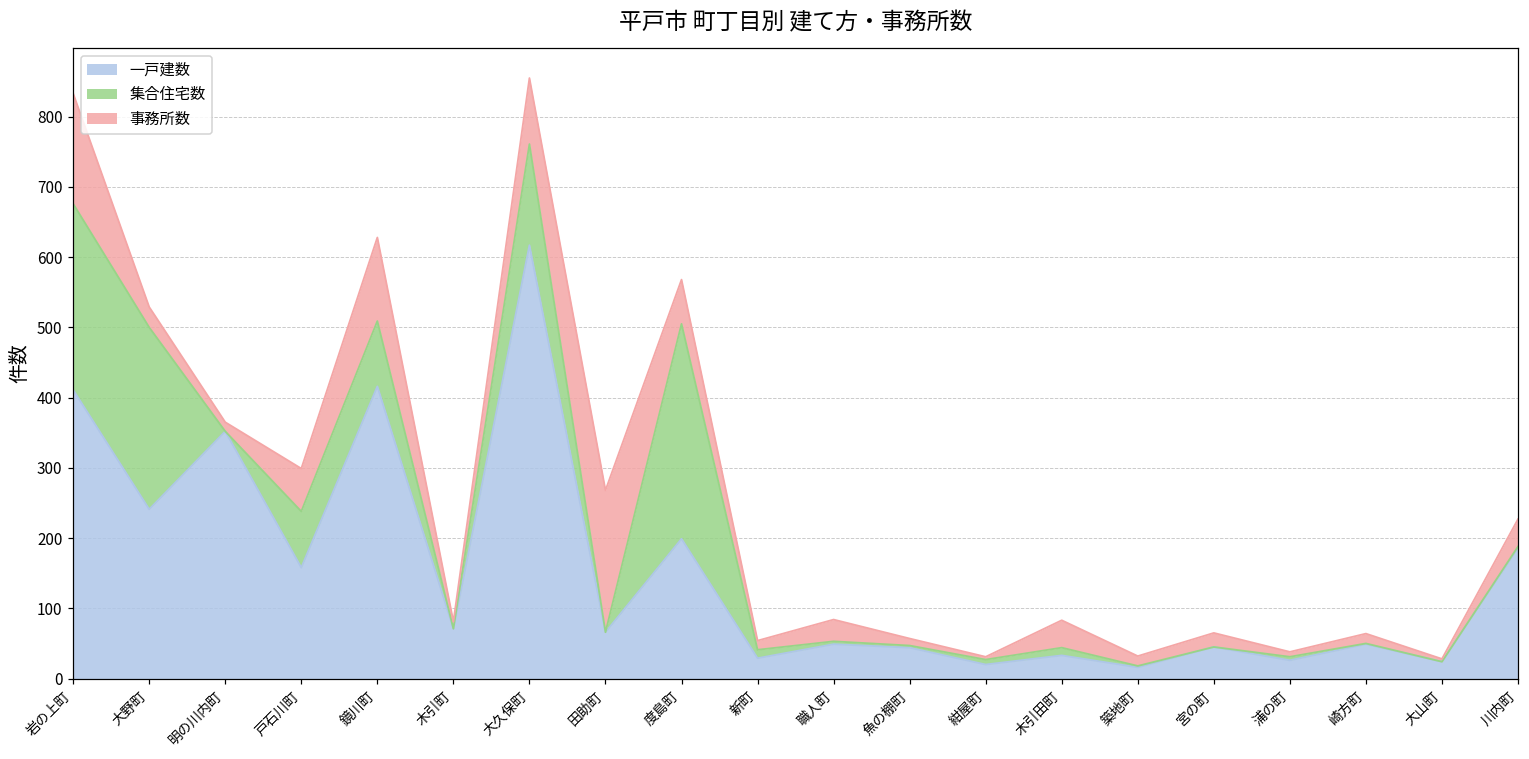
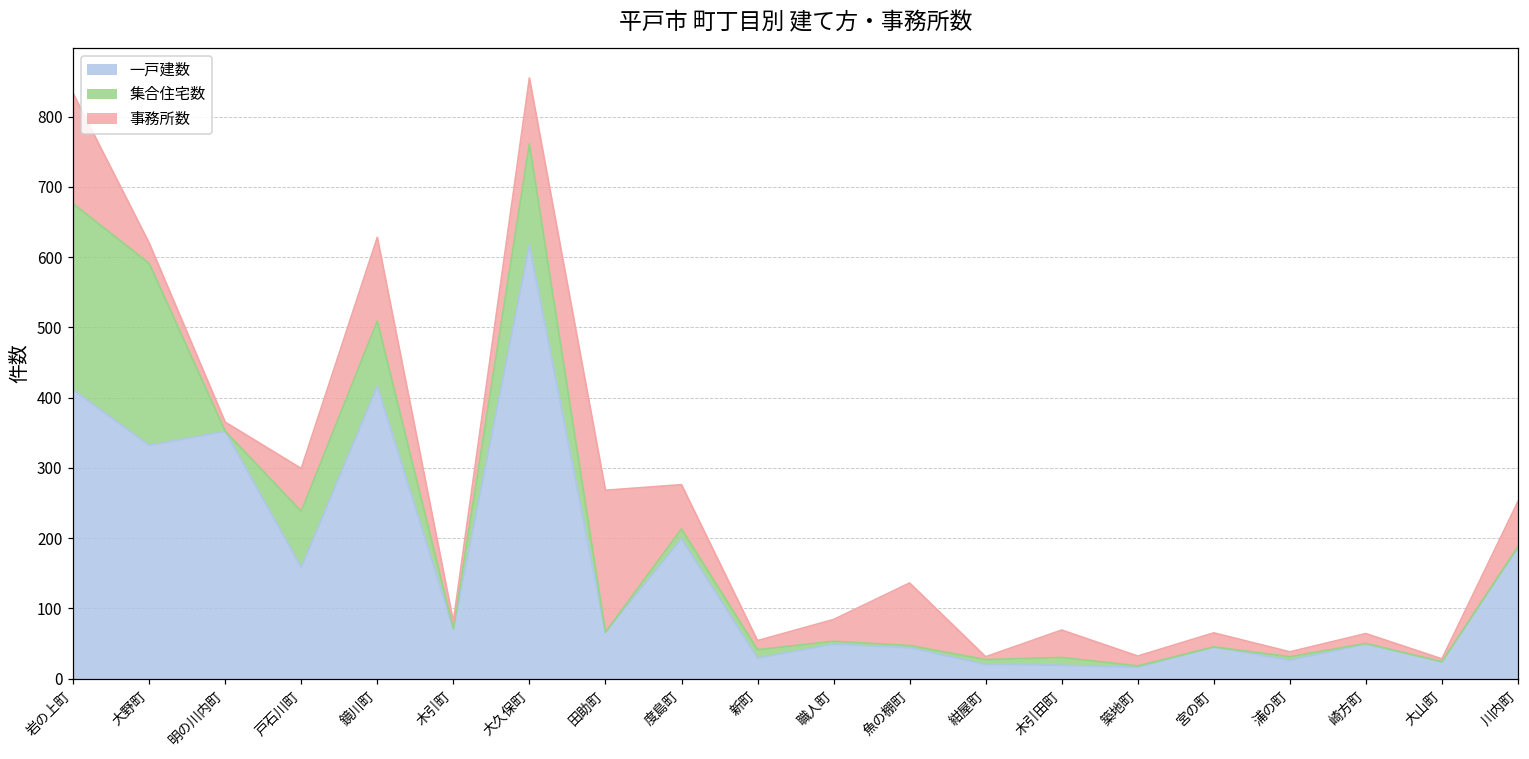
一戸建数, 大野町: 240 -> 330
集合住宅数, 度島町: 310 -> 10
事務所数, 魚の棚町: 10 -> 90
一戸建数, 木引田町: 30 -> 20
事務所数, 川内町: 40 -> 60
